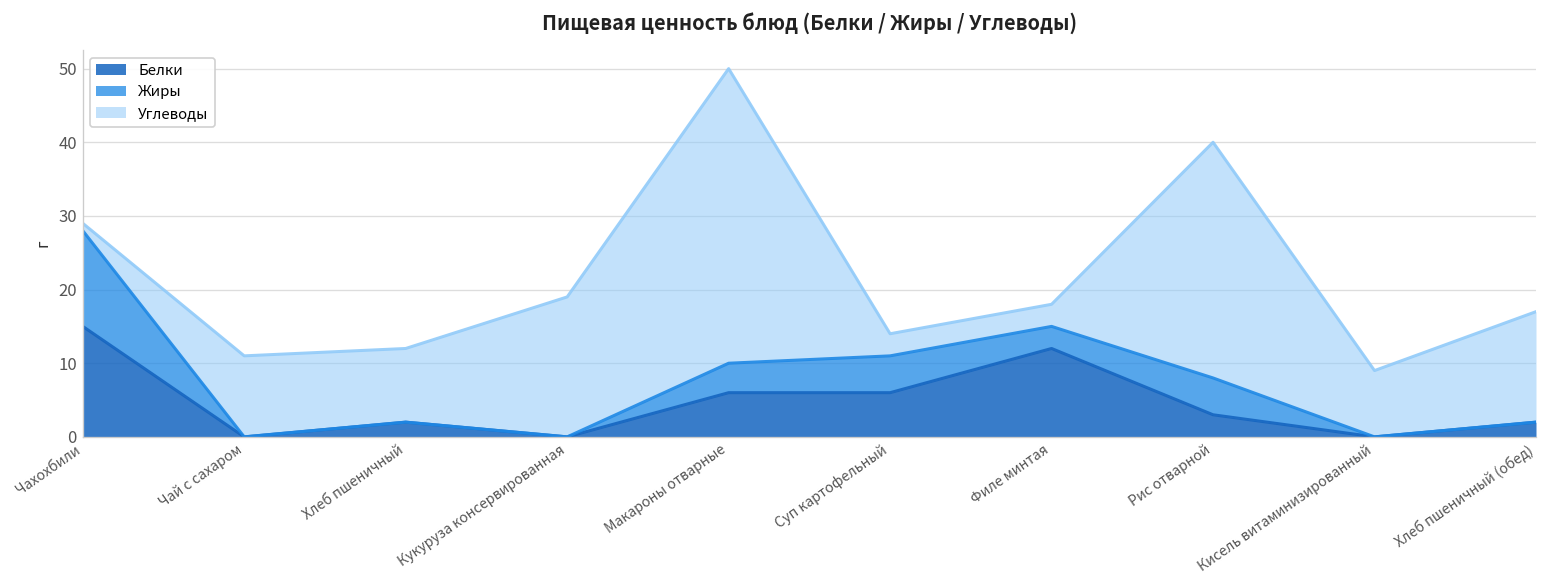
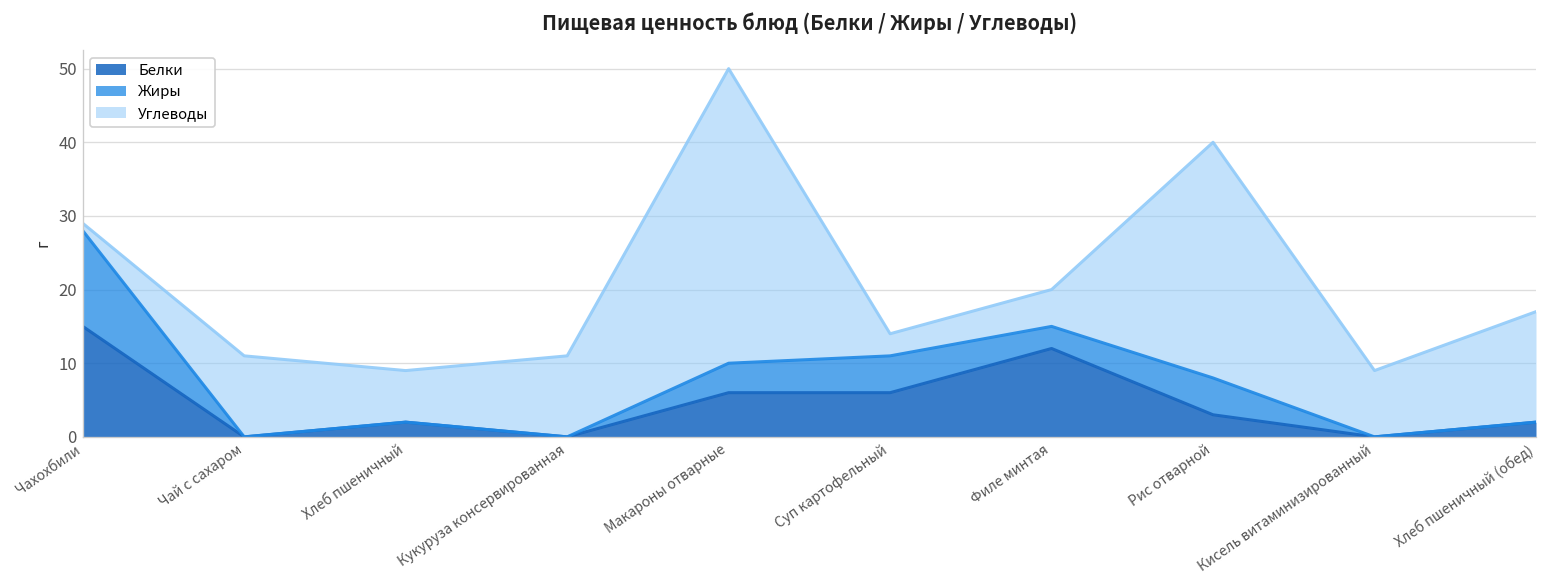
Углеводы, Хлеб пшеничный: 10 -> 7
Углеводы, Кукуруза консервированная: 19 -> 11
Углеводы, Филе минтая: 3 -> 5
